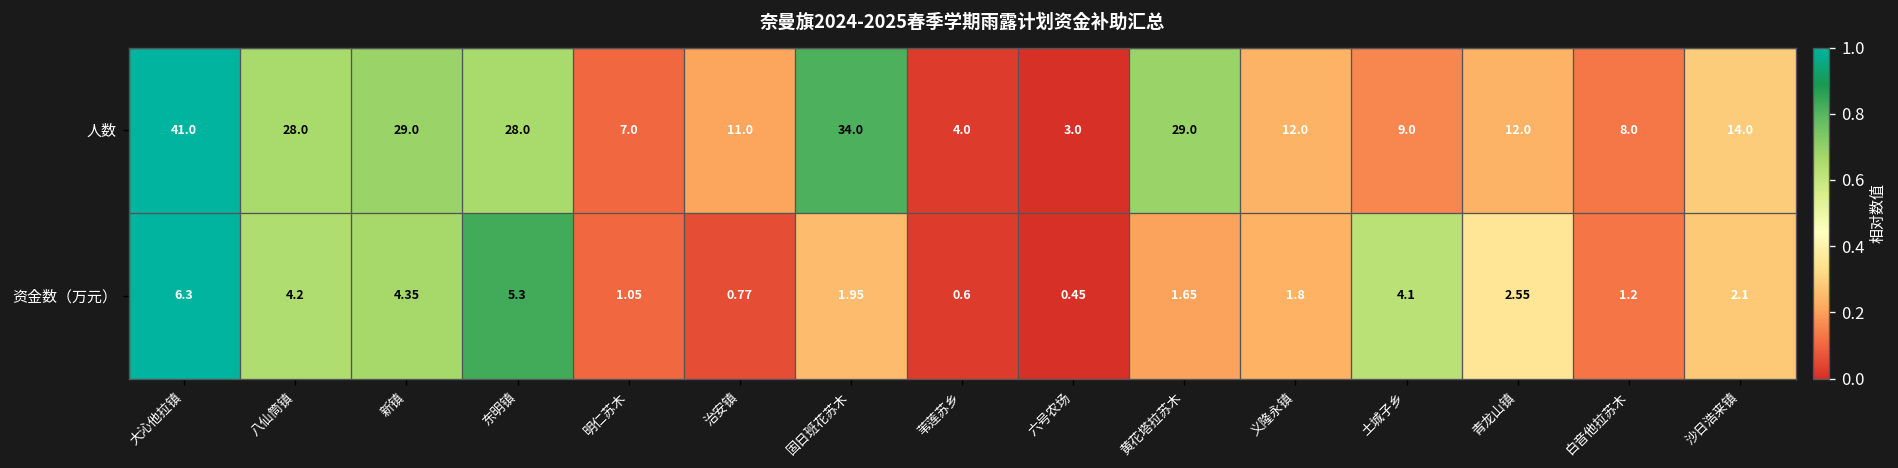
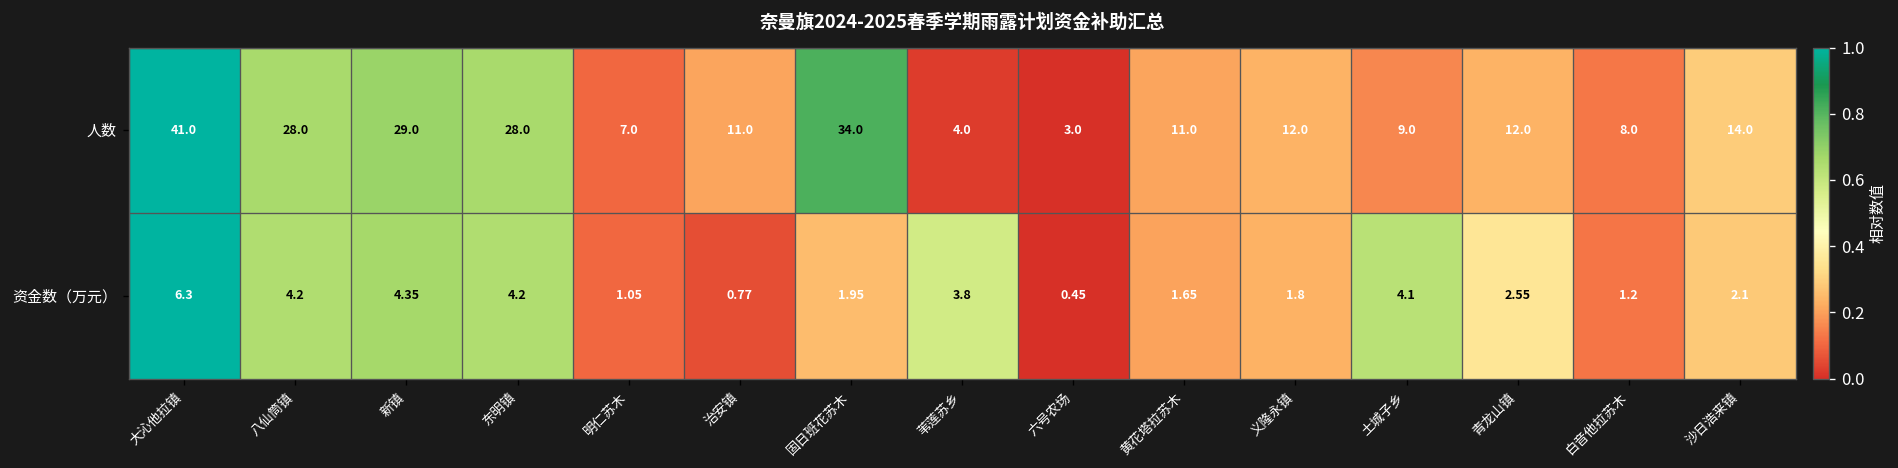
人数, 黄花塔拉苏木: 29.0 -> 11.0
资金数（万元）, 东明镇: 5.3 -> 4.2
资金数（万元）, 苇莲苏乡: 0.6 -> 3.8
